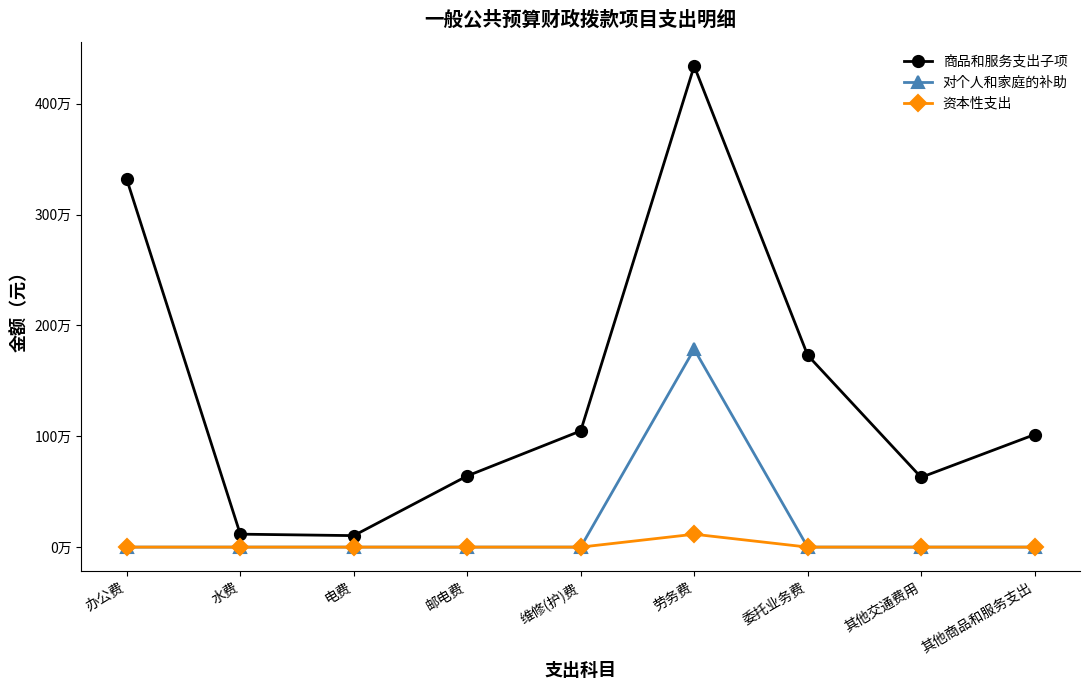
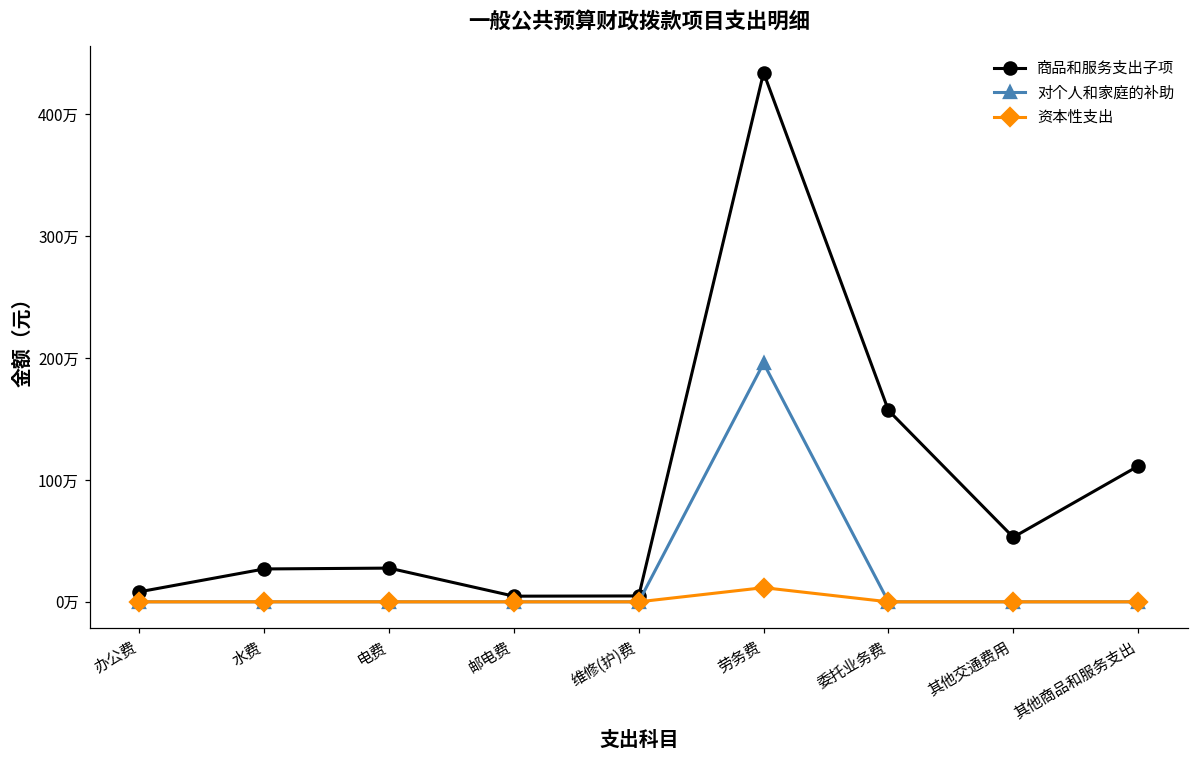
商品和服务支出子项, 办公费: 332万 -> 8万
商品和服务支出子项, 水费: 12万 -> 27万
商品和服务支出子项, 电费: 10万 -> 28万
商品和服务支出子项, 邮电费: 64万 -> 5万
商品和服务支出子项, 维修(护)费: 105万 -> 5万
对个人和家庭的补助, 劳务费: 179万 -> 196万
商品和服务支出子项, 委托业务费: 173万 -> 157万
商品和服务支出子项, 其他交通费用: 63万 -> 53万
商品和服务支出子项, 其他商品和服务支出: 102万 -> 111万
